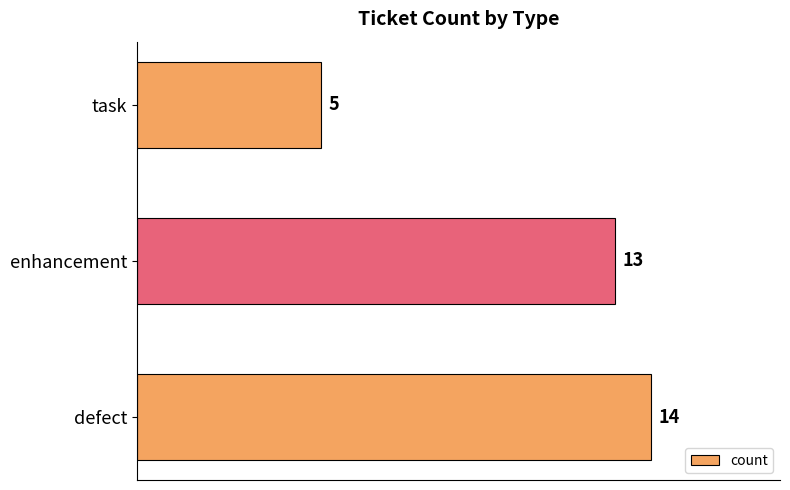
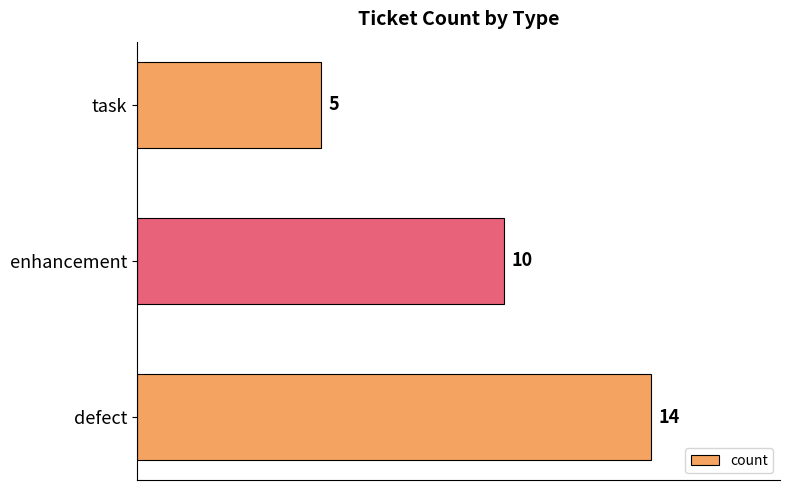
enhancement: 13 -> 10
